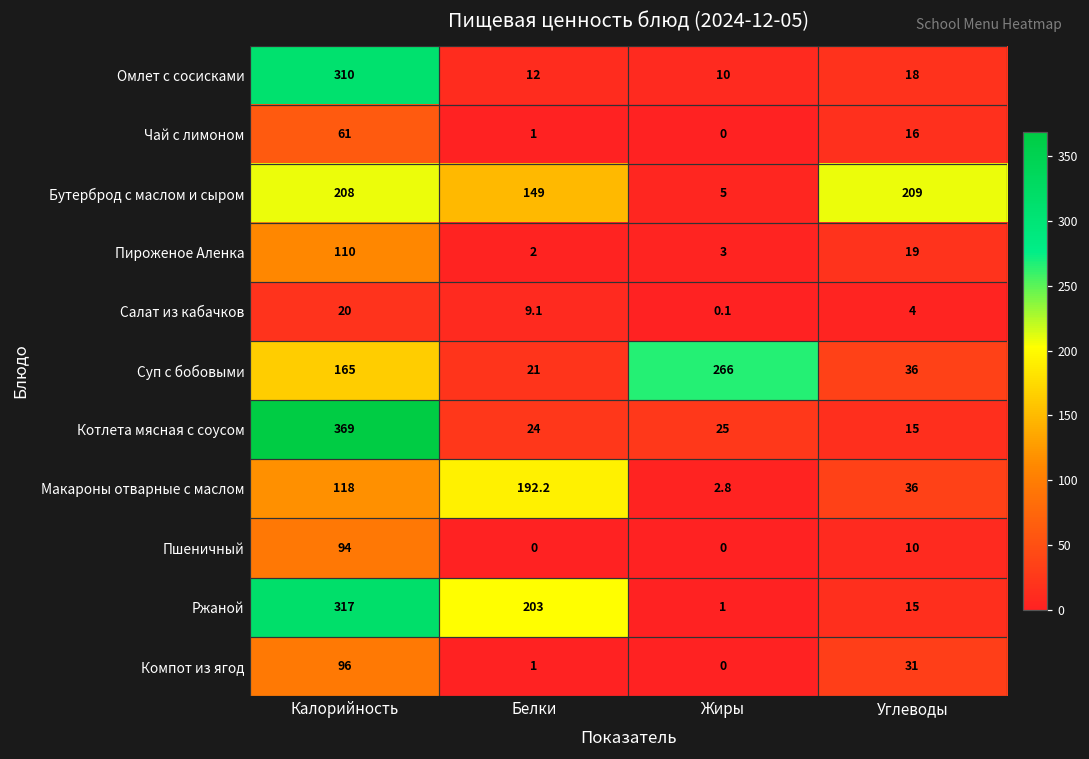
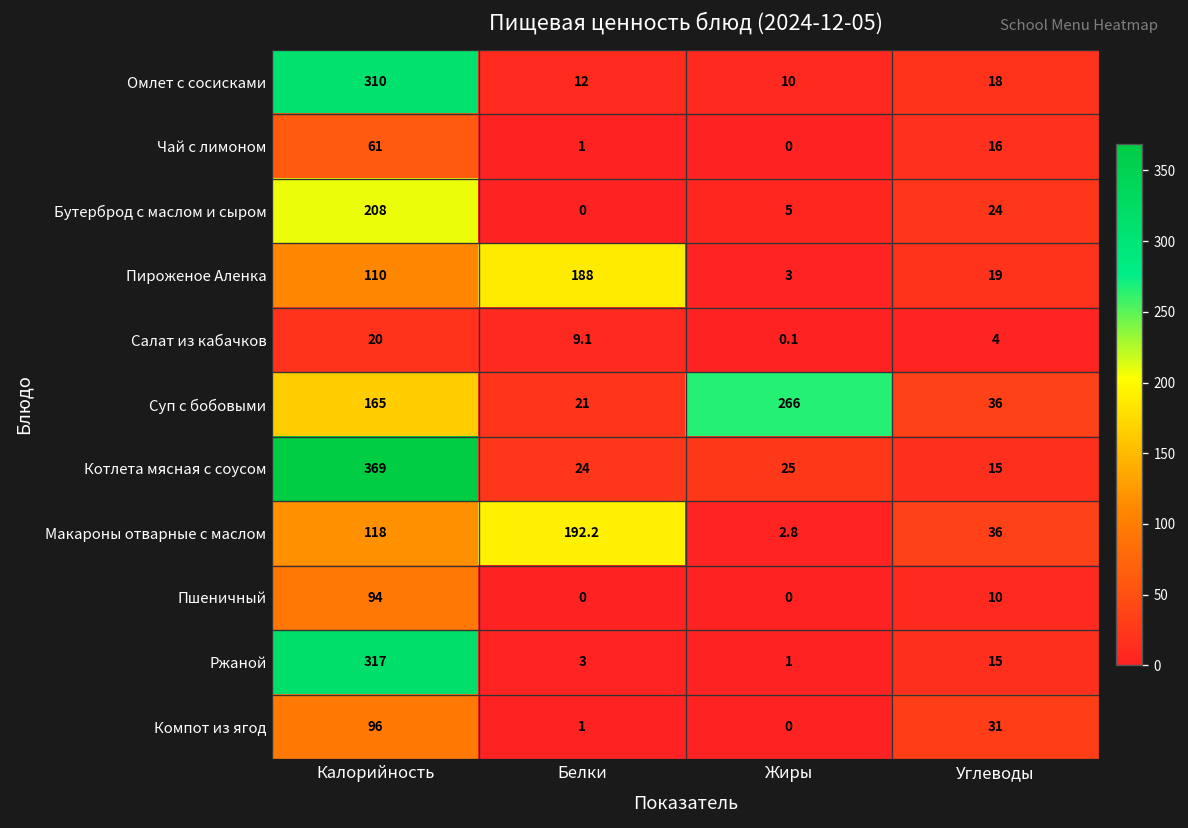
Бутерброд с маслом и сыром, Белки: 149 -> 0
Бутерброд с маслом и сыром, Углеводы: 209 -> 24
Пироженое Аленка, Белки: 2 -> 188
Ржаной, Белки: 203 -> 3
